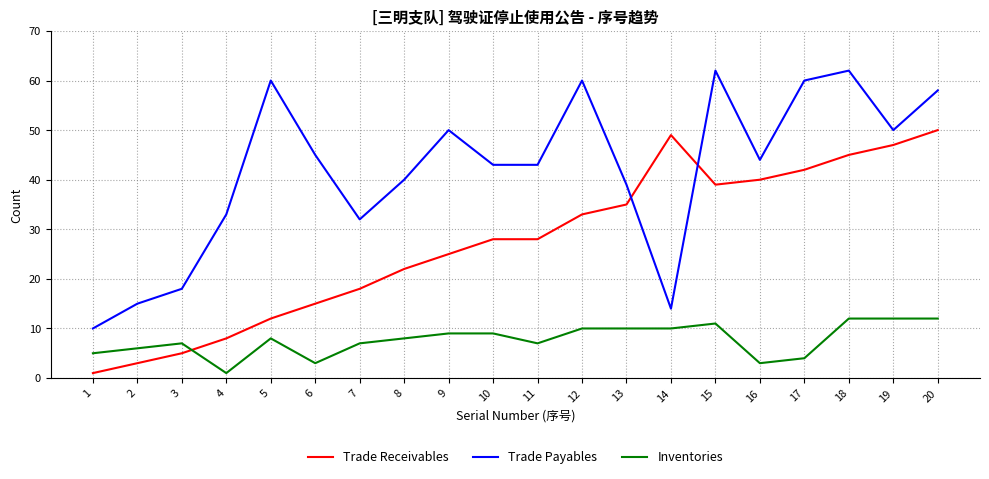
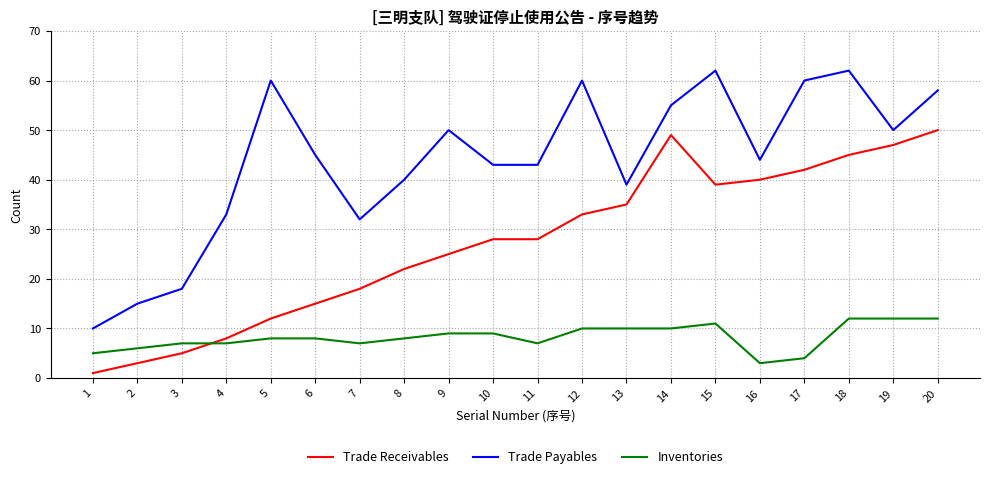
Inventories, 4: 1 -> 7
Inventories, 6: 3 -> 8
Trade Payables, 14: 14 -> 55
